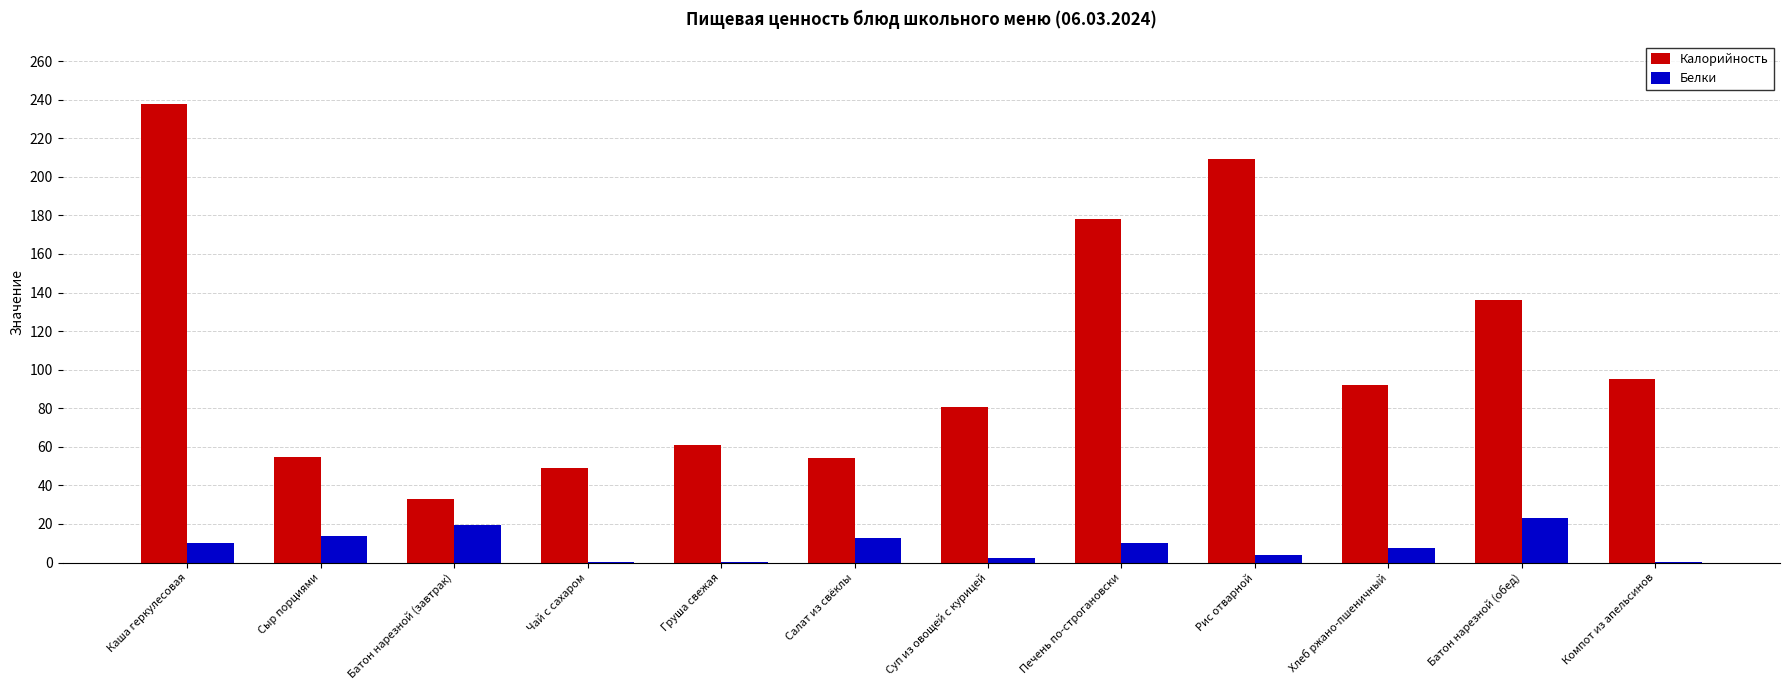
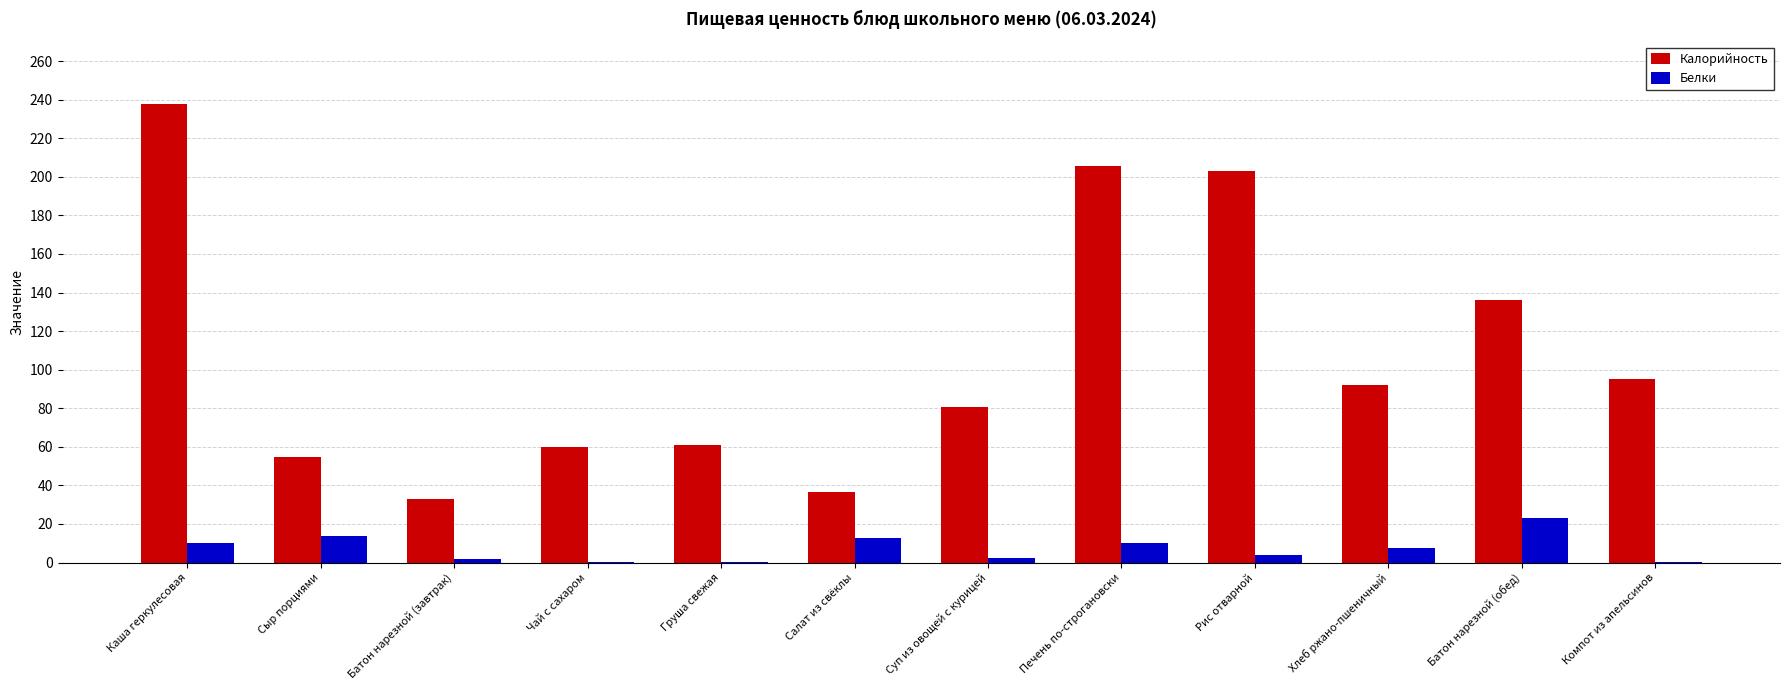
Белки, Батон нарезной (завтрак): 19 -> 2
Калорийность, Чай с сахаром: 49 -> 60
Калорийность, Салат из свёклы: 54 -> 37
Калорийность, Печень по-строгановски: 178 -> 206
Калорийность, Рис отварной: 209 -> 203
